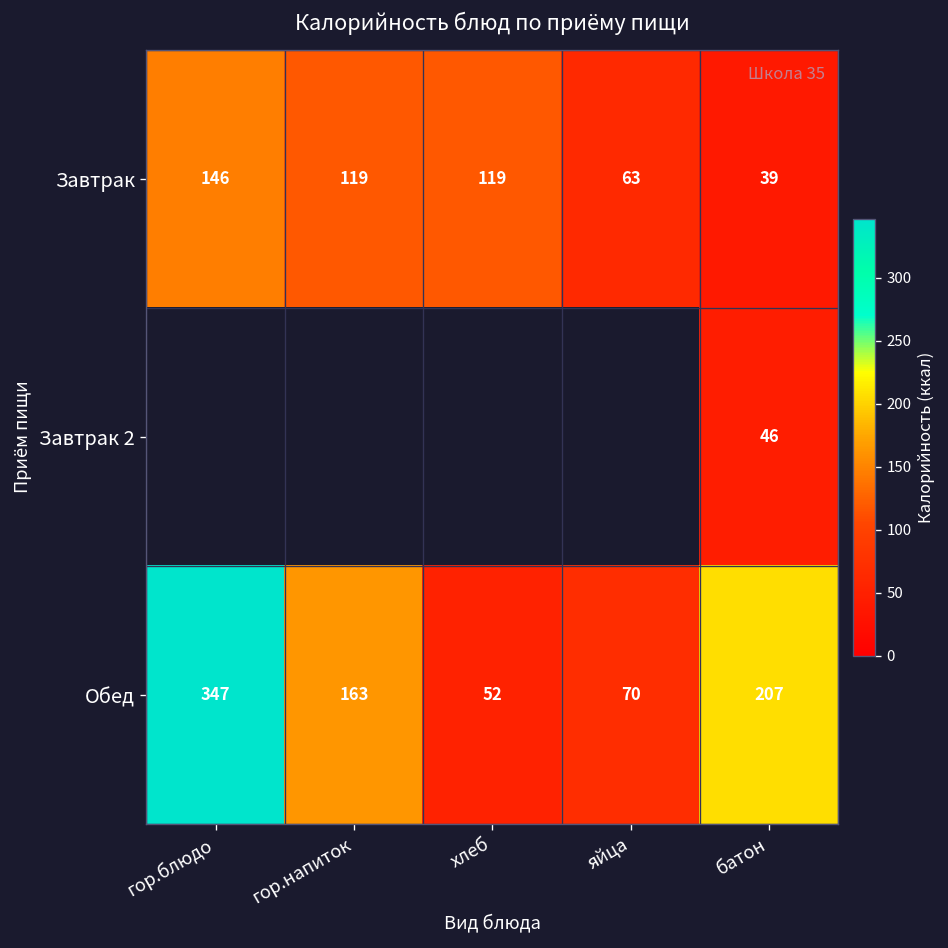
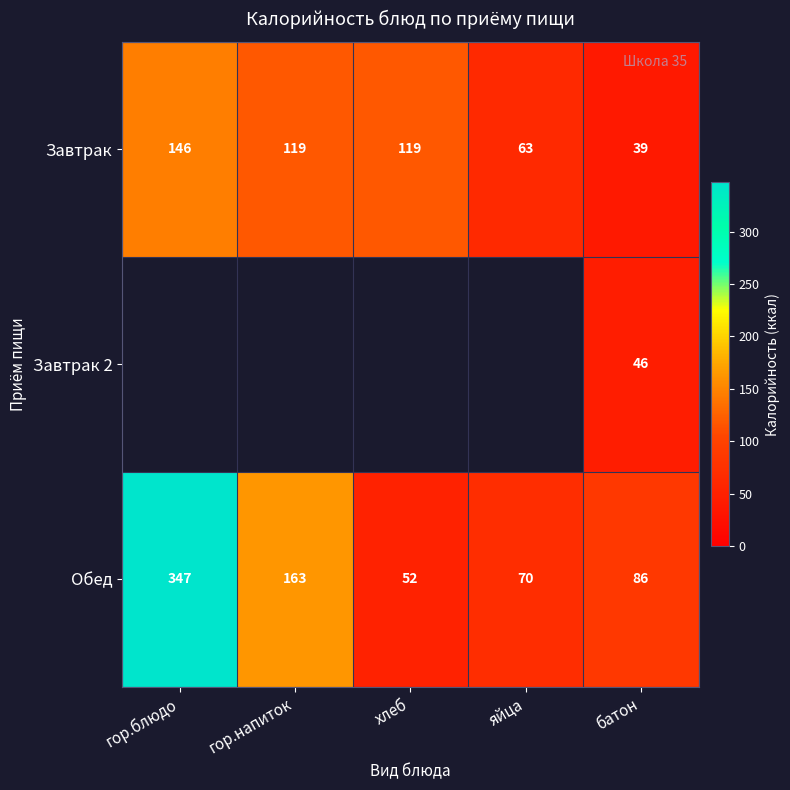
Обед, батон: 207 -> 86
